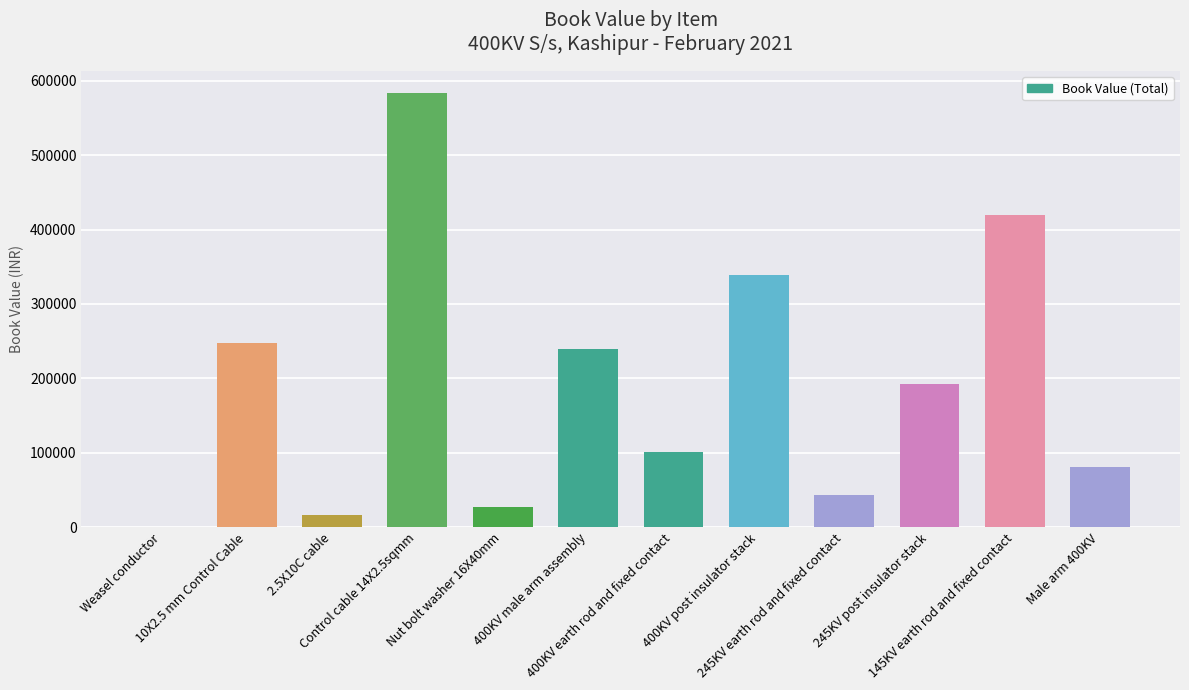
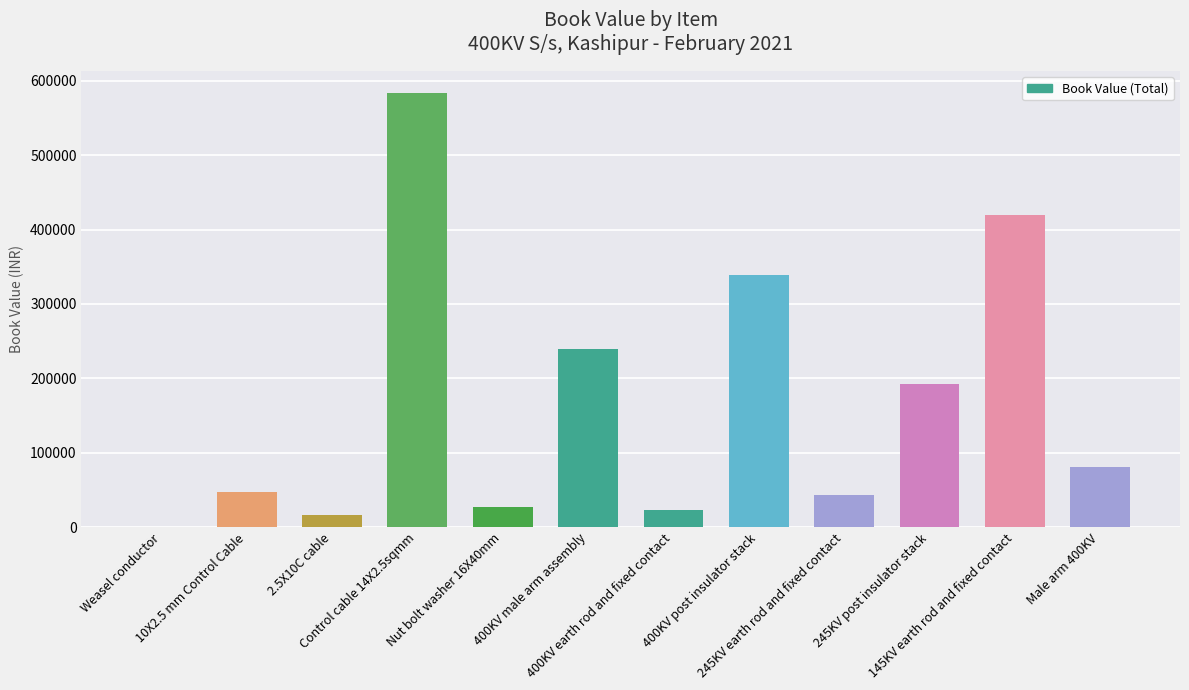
10X2.5 mm Control Cable: 250000 -> 50000
400KV earth rod and fixed contact: 100000 -> 20000
